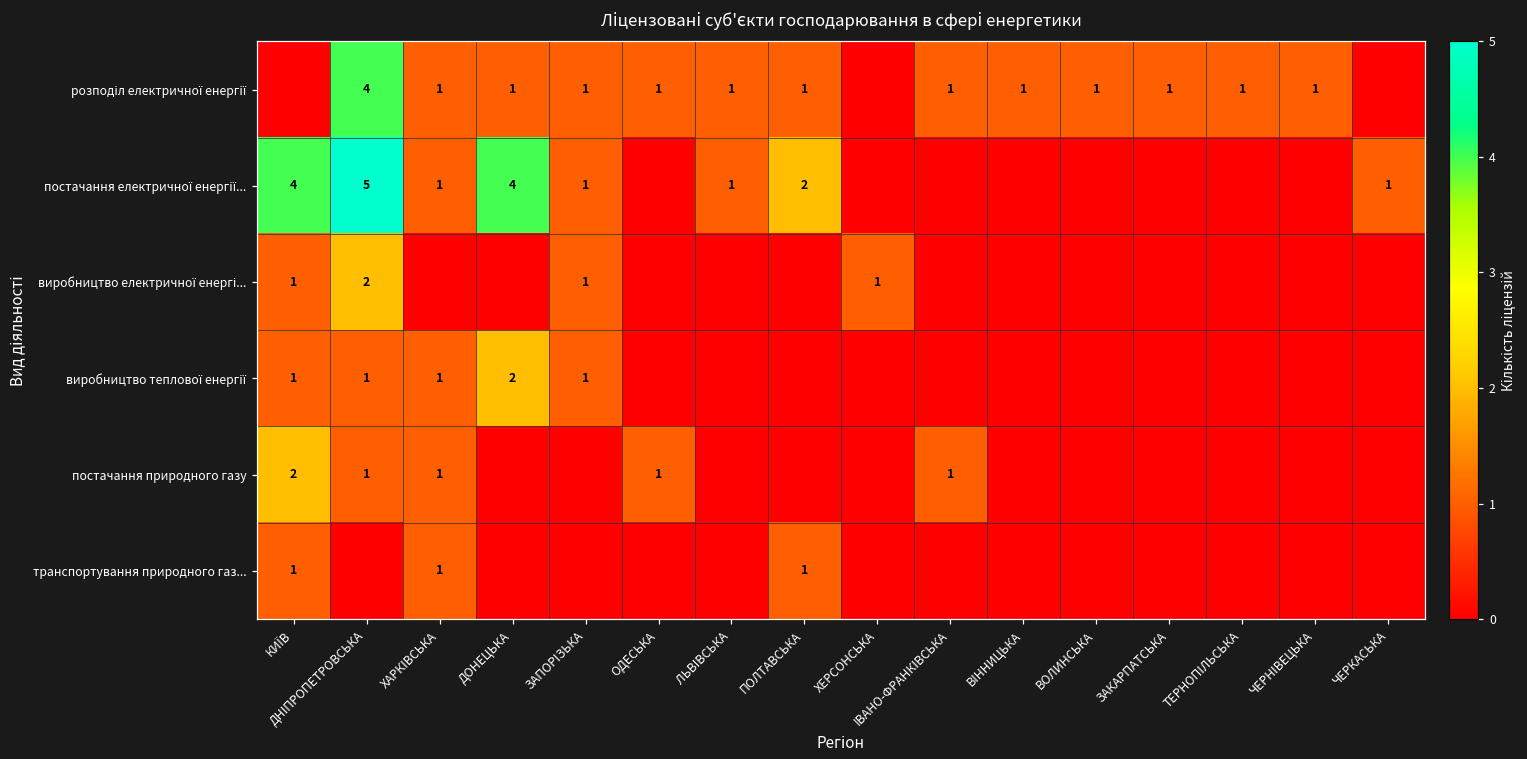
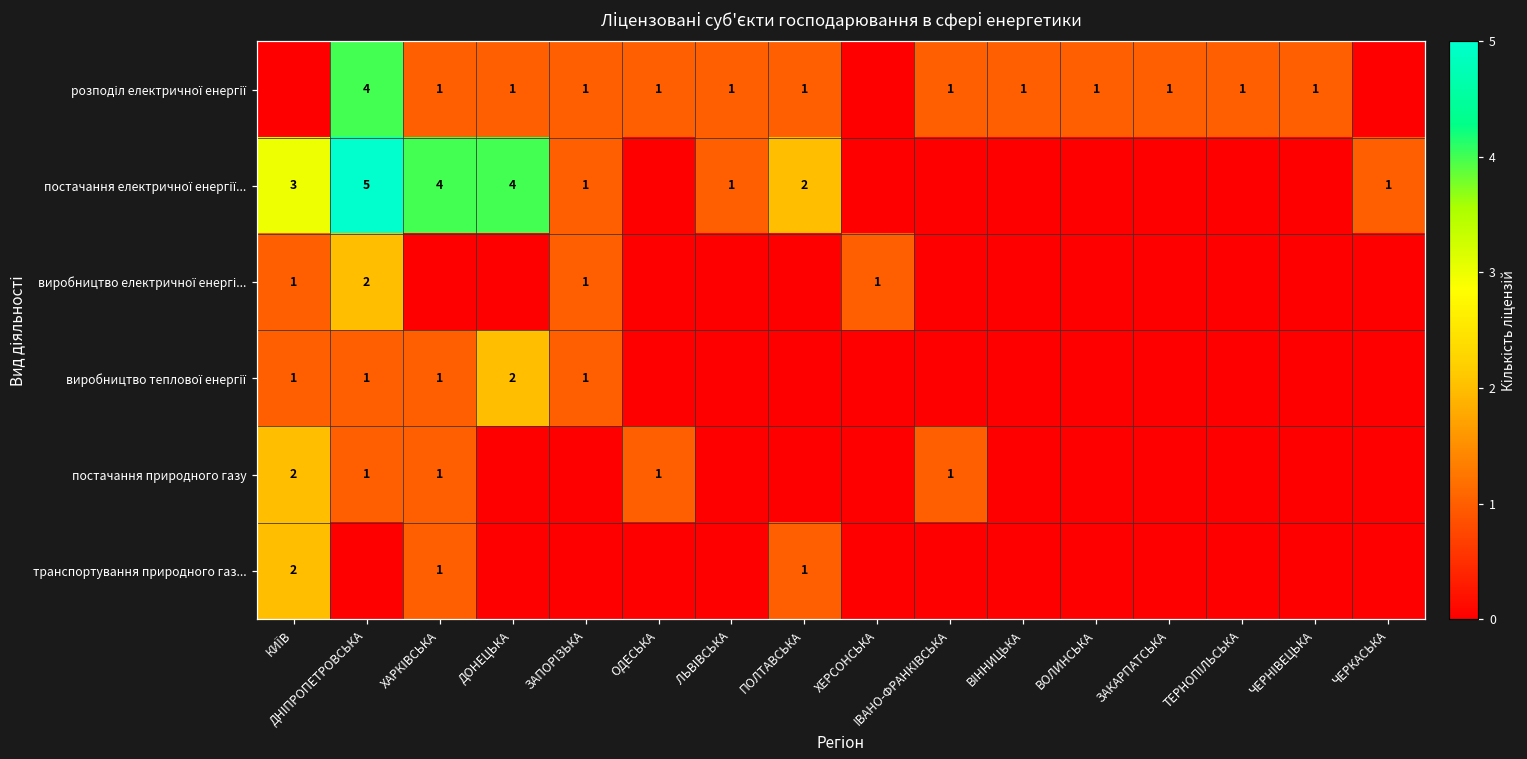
постачання електричної енергії..., КИЇВ: 4 -> 3
постачання електричної енергії..., ХАРКІВСЬКА: 1 -> 4
транспортування природного газ..., КИЇВ: 1 -> 2
